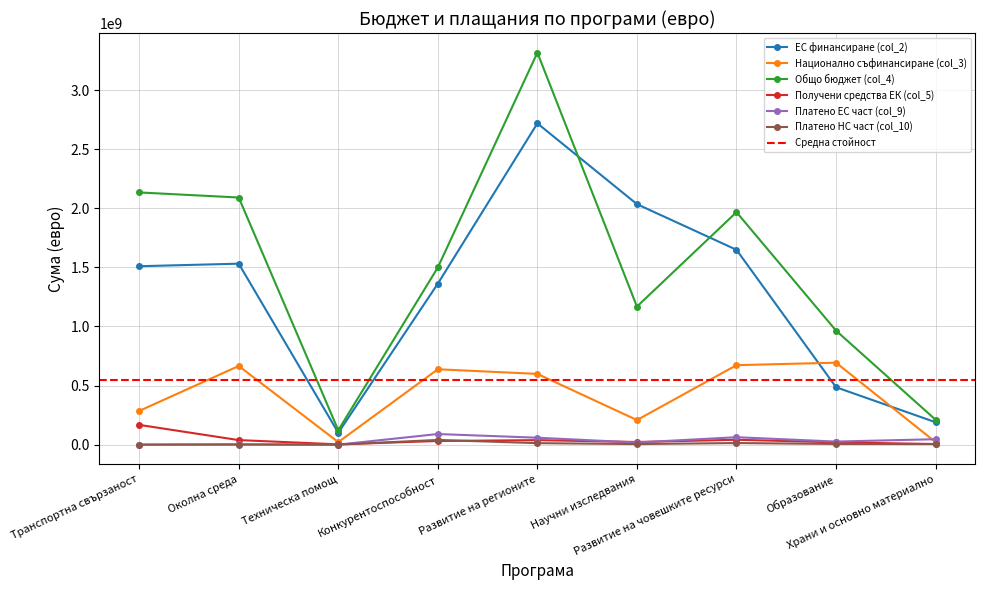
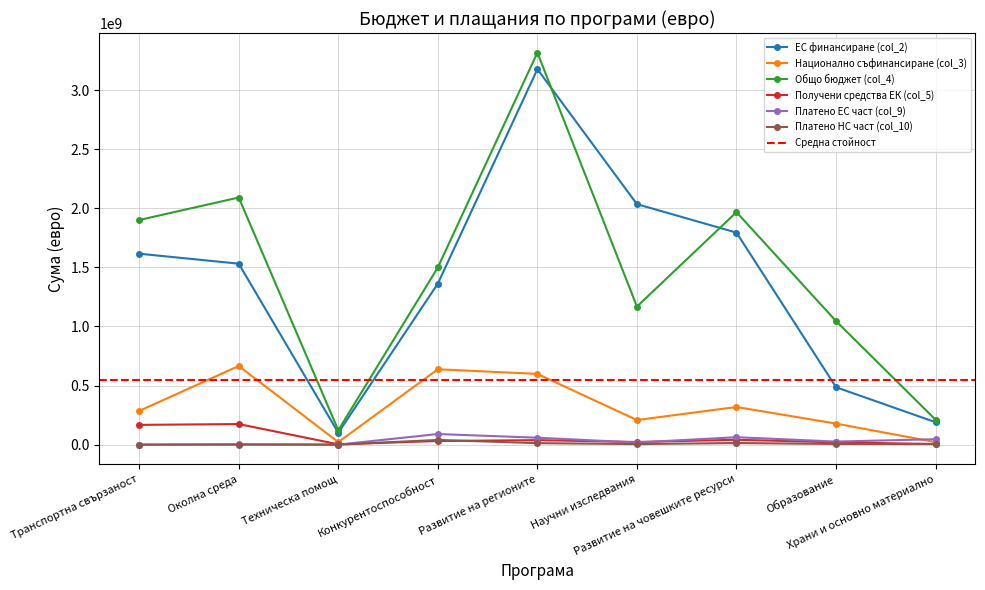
ЕС финансиране (col_2), Транспортна свързаност: 1510000000 -> 1620000000
Общо бюджет (col_4), Транспортна свързаност: 2130000000 -> 1900000000
Получени средства ЕК (col_5), Околна среда: 40000000 -> 170000000
ЕС финансиране (col_2), Развитие на регионите: 2720000000 -> 3180000000
ЕС финансиране (col_2), Развитие на човешките ресурси: 1650000000 -> 1790000000
Национално съфинансиране (col_3), Развитие на човешките ресурси: 670000000 -> 320000000
Национално съфинансиране (col_3), Образование: 690000000 -> 180000000
Общо бюджет (col_4), Образование: 960000000 -> 1050000000
